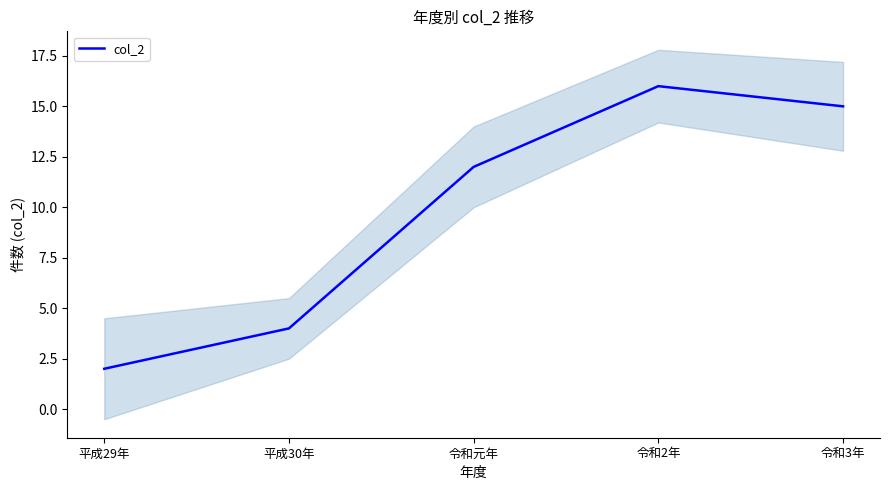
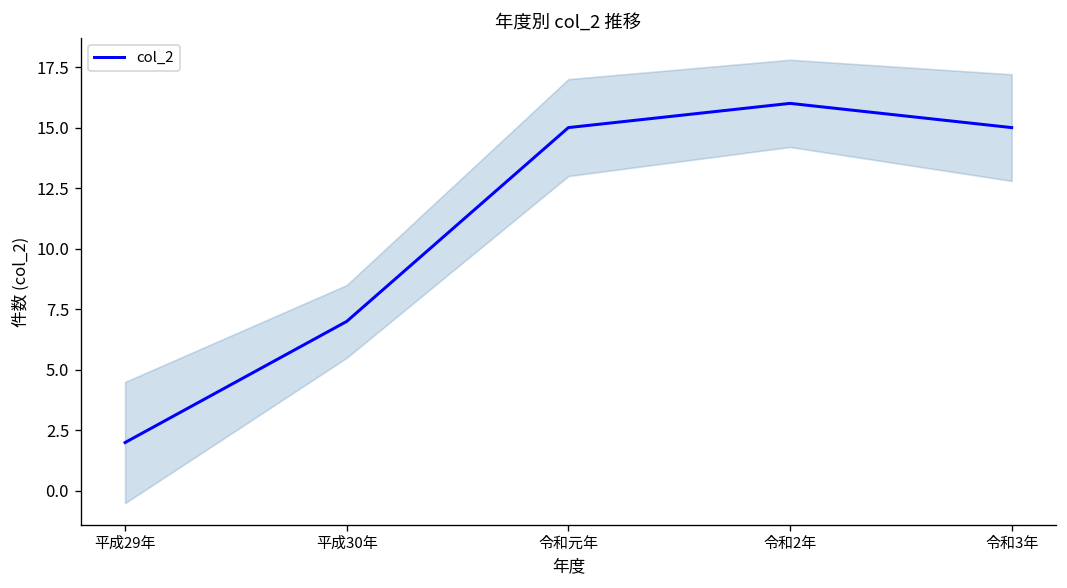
col_2, 平成30年: 4 -> 7
col_2, 令和元年: 12 -> 15
